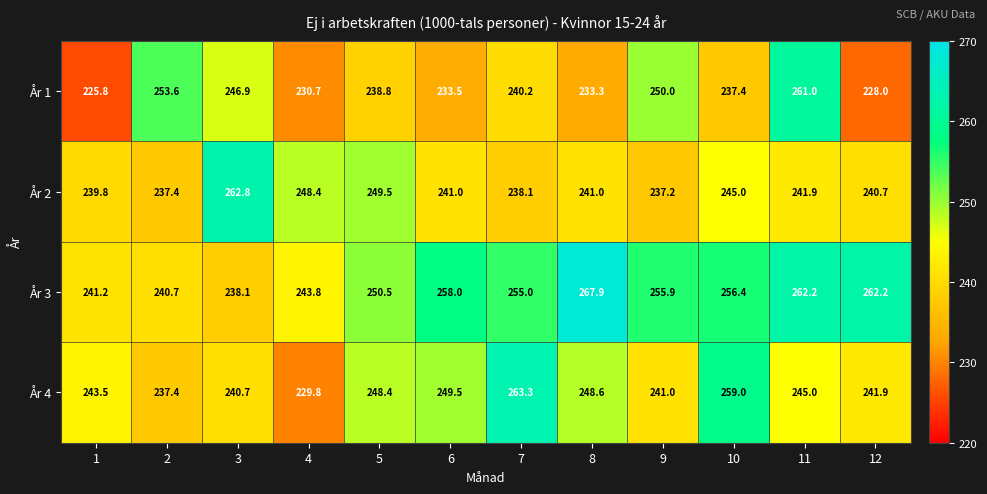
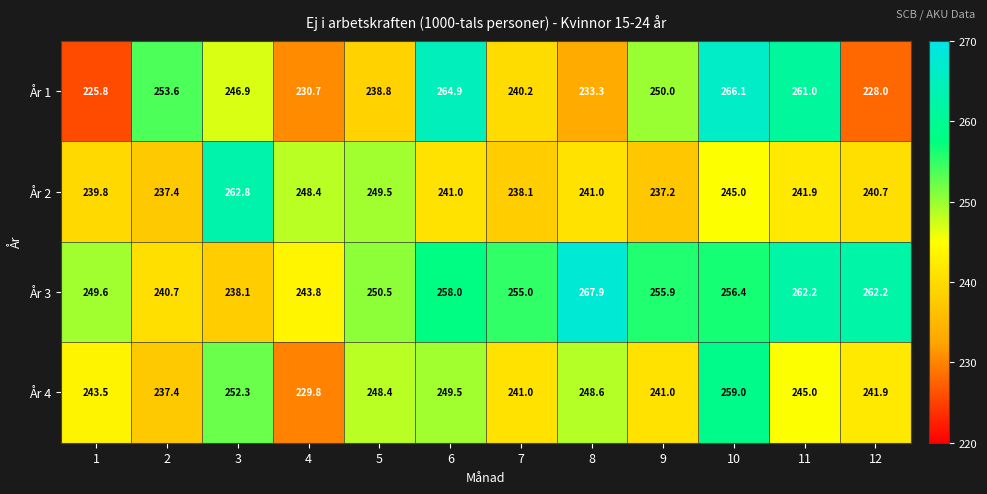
År 1, 6: 233.5 -> 264.9
År 1, 10: 237.4 -> 266.1
År 3, 1: 241.2 -> 249.6
År 4, 3: 240.7 -> 252.3
År 4, 7: 263.3 -> 241.0
